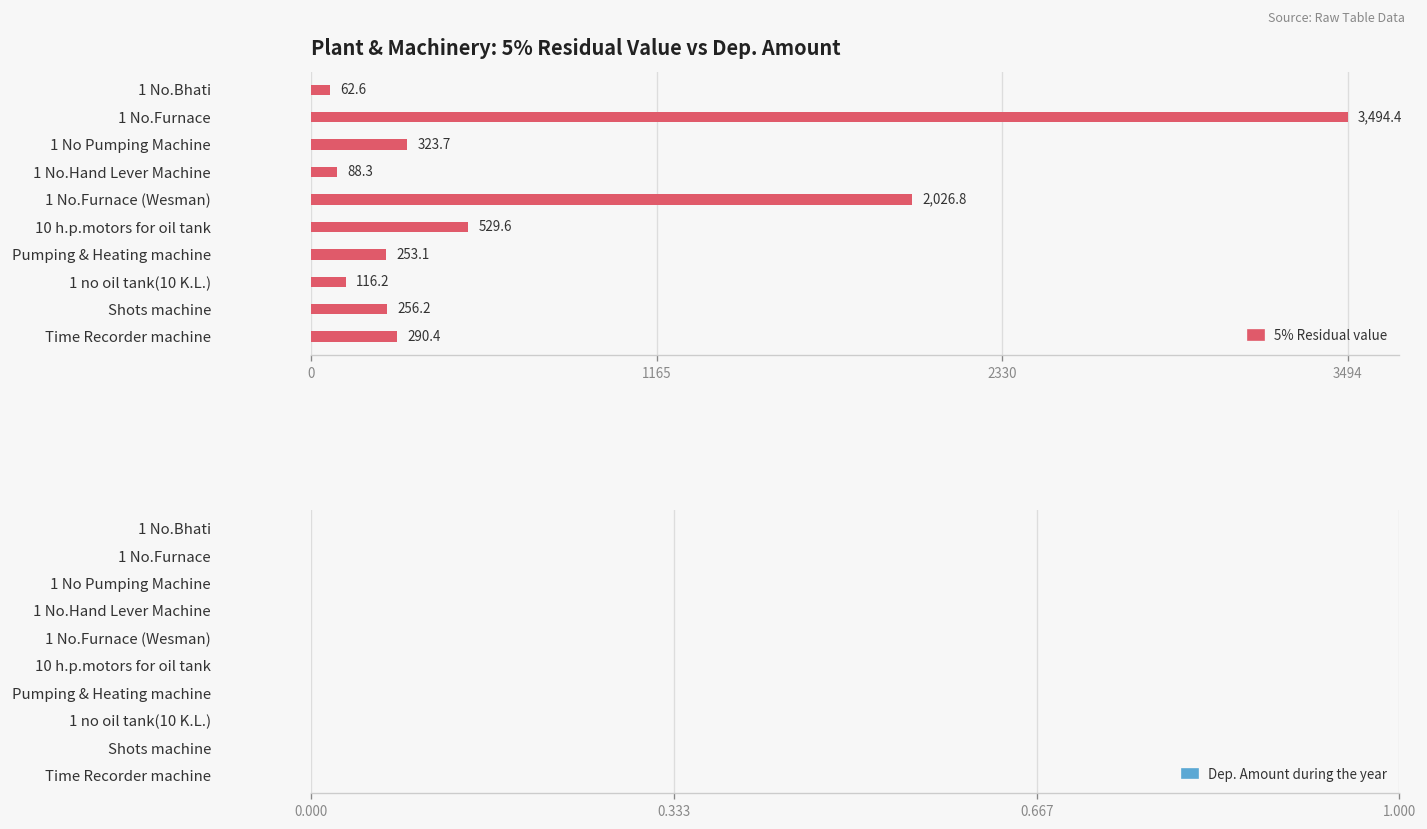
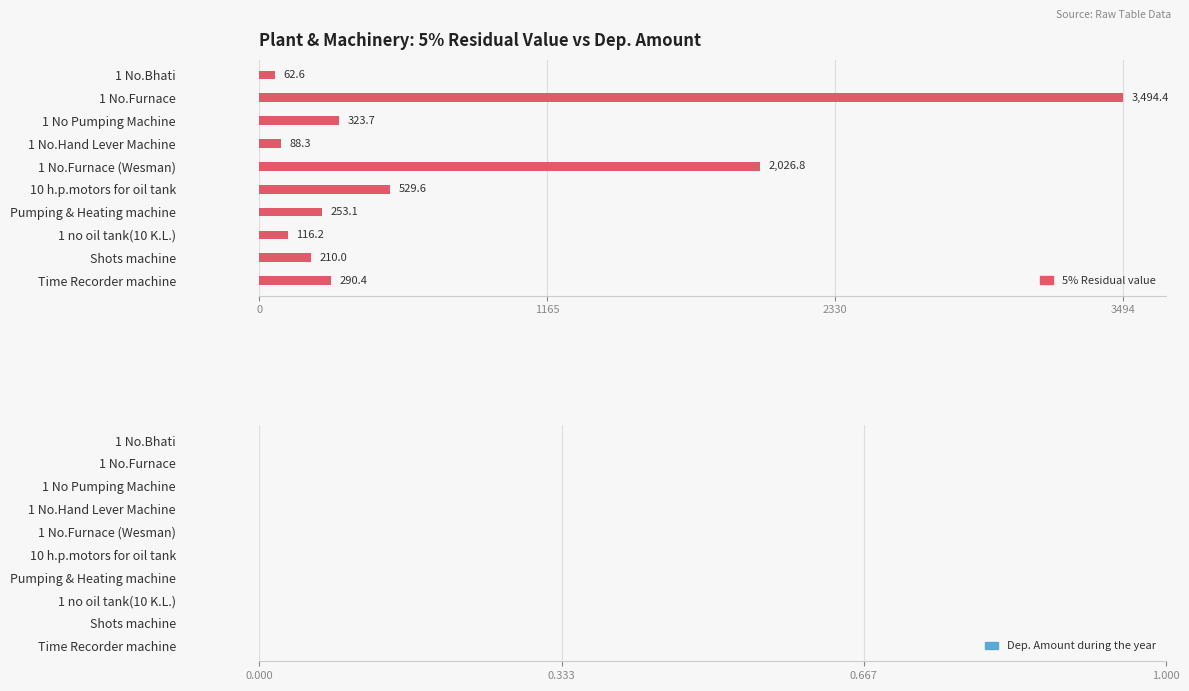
Plant & Machinery: 5% Residual Value vs Dep. Amount, Shots machine: 256.2 -> 210.0
